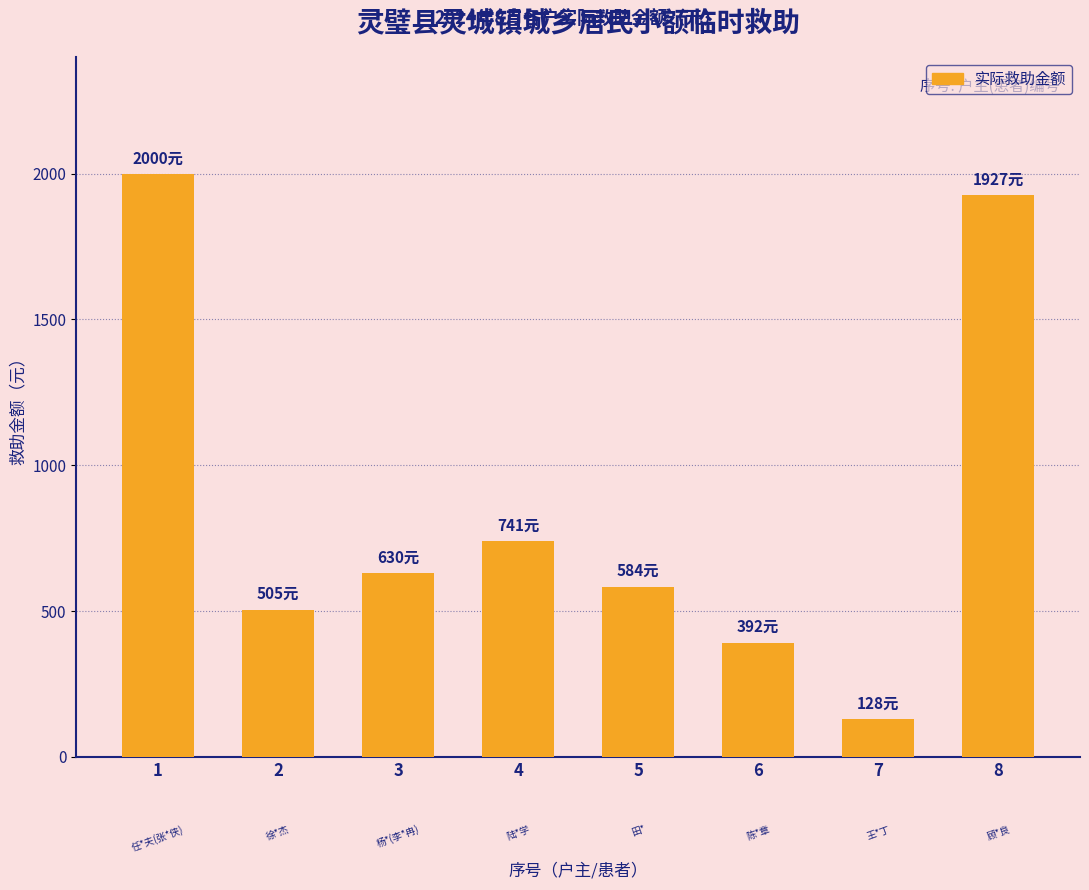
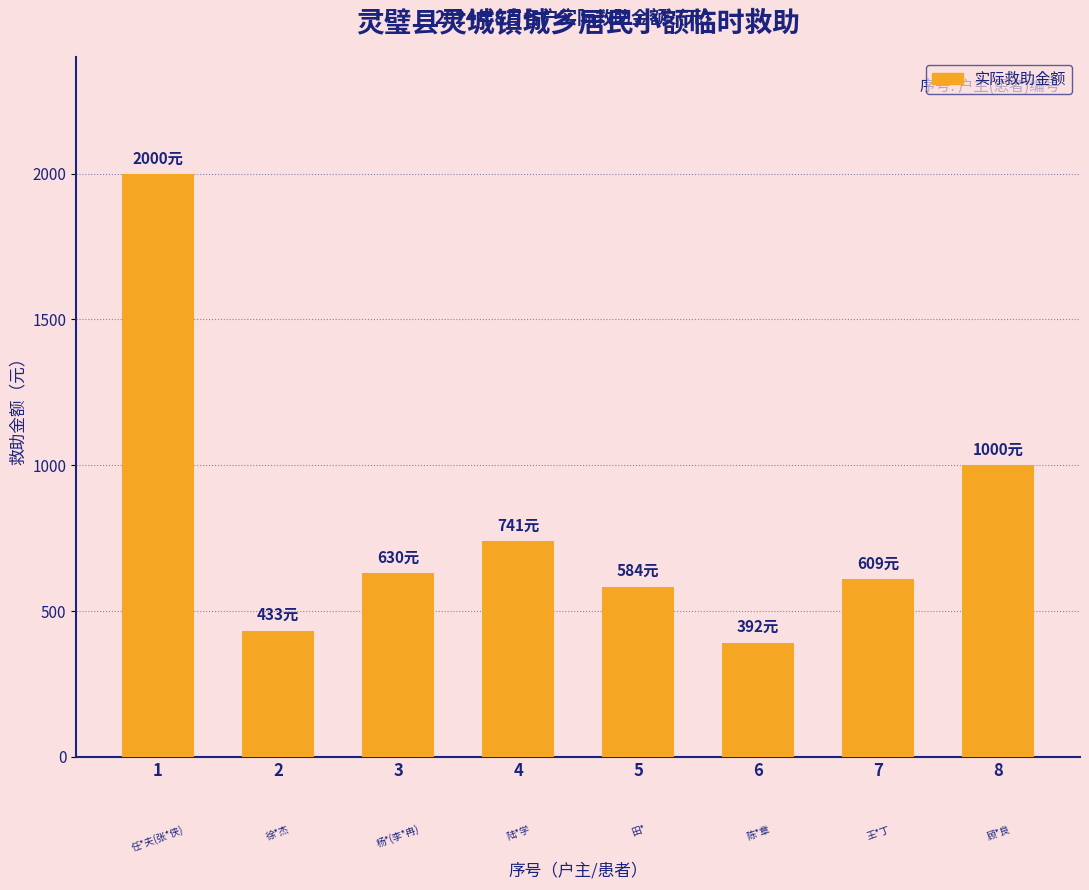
2: 505元 -> 433元
7: 128元 -> 609元
8: 1927元 -> 1000元
